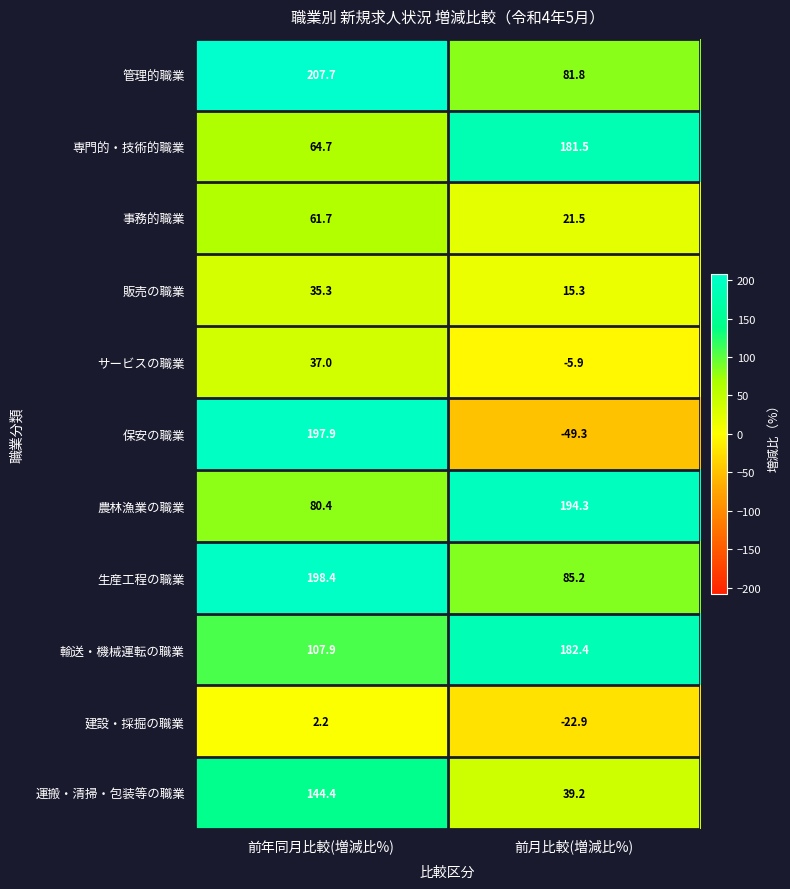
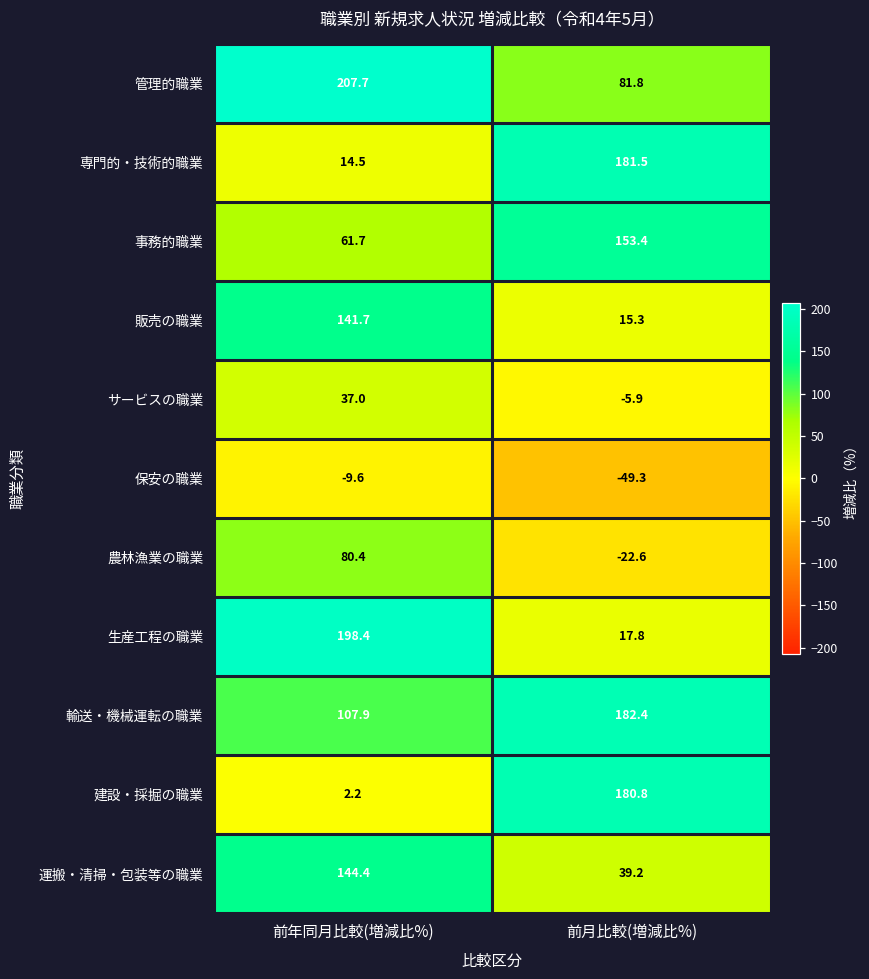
専門的・技術的職業, 前年同月比較(増減比%): 64.7 -> 14.5
事務的職業, 前月比較(増減比%): 21.5 -> 153.4
販売の職業, 前年同月比較(増減比%): 35.3 -> 141.7
保安の職業, 前年同月比較(増減比%): 197.9 -> -9.6
農林漁業の職業, 前月比較(増減比%): 194.3 -> -22.6
生産工程の職業, 前月比較(増減比%): 85.2 -> 17.8
建設・採掘の職業, 前月比較(増減比%): -22.9 -> 180.8
